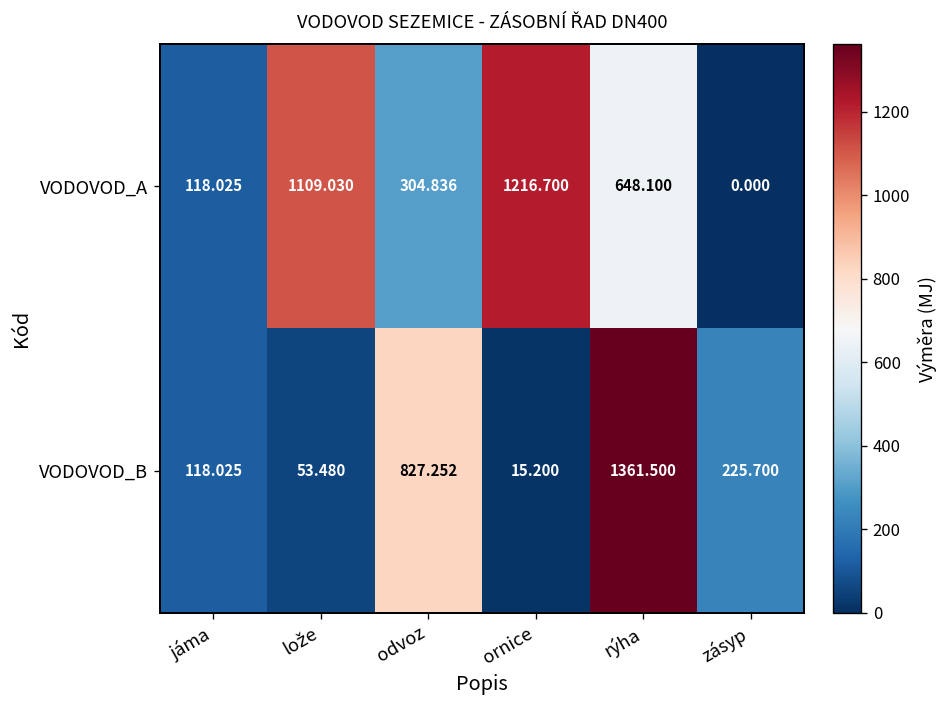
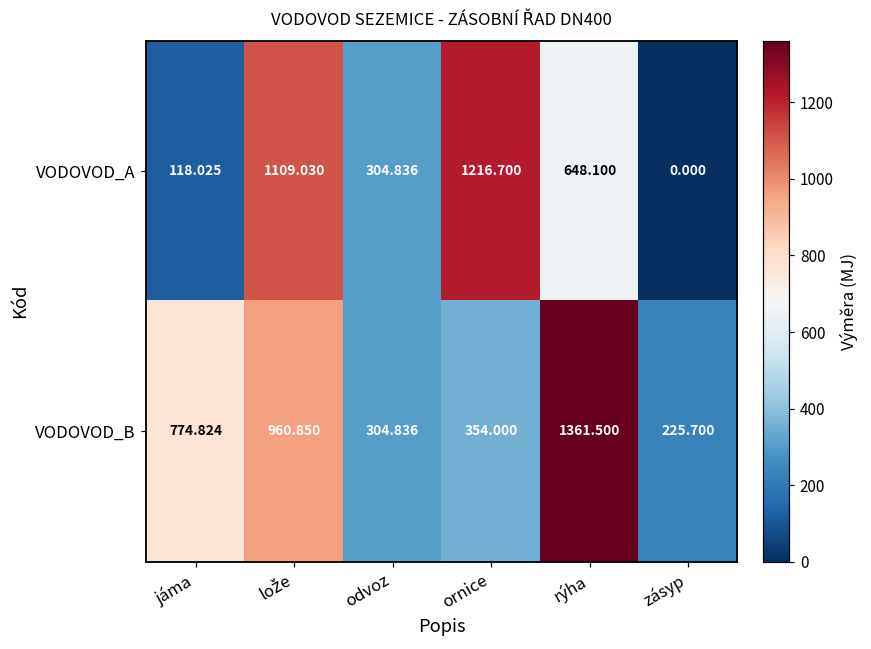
VODOVOD_B, jáma: 118.025 -> 774.824
VODOVOD_B, lože: 53.480 -> 960.850
VODOVOD_B, odvoz: 827.252 -> 304.836
VODOVOD_B, ornice: 15.200 -> 354.000
